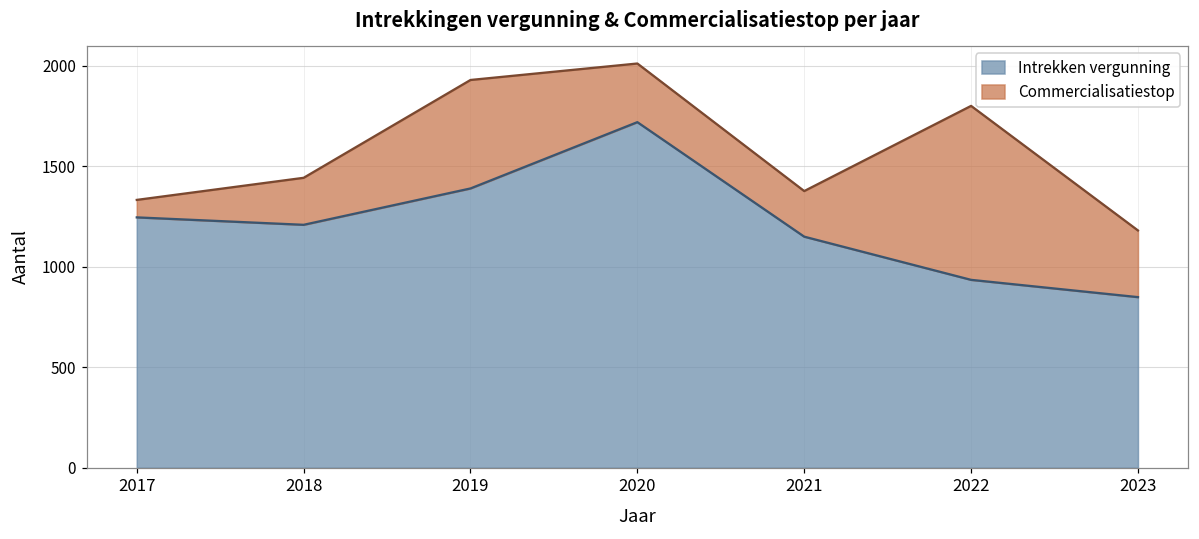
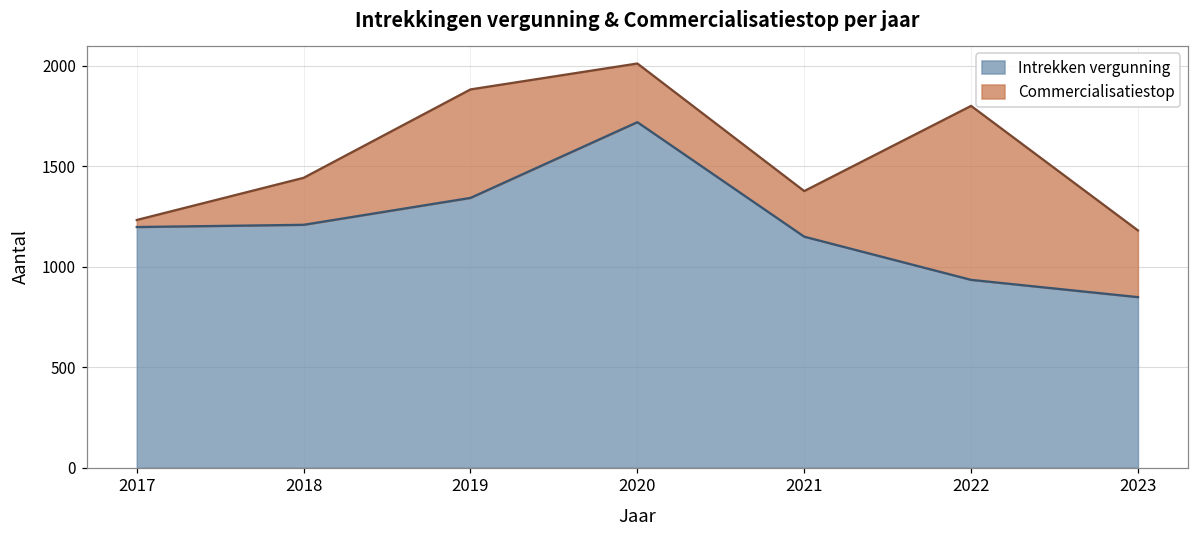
Intrekken vergunning, 2017: 1250 -> 1200
Commercialisatiestop, 2017: 90 -> 40
Intrekken vergunning, 2019: 1390 -> 1340
